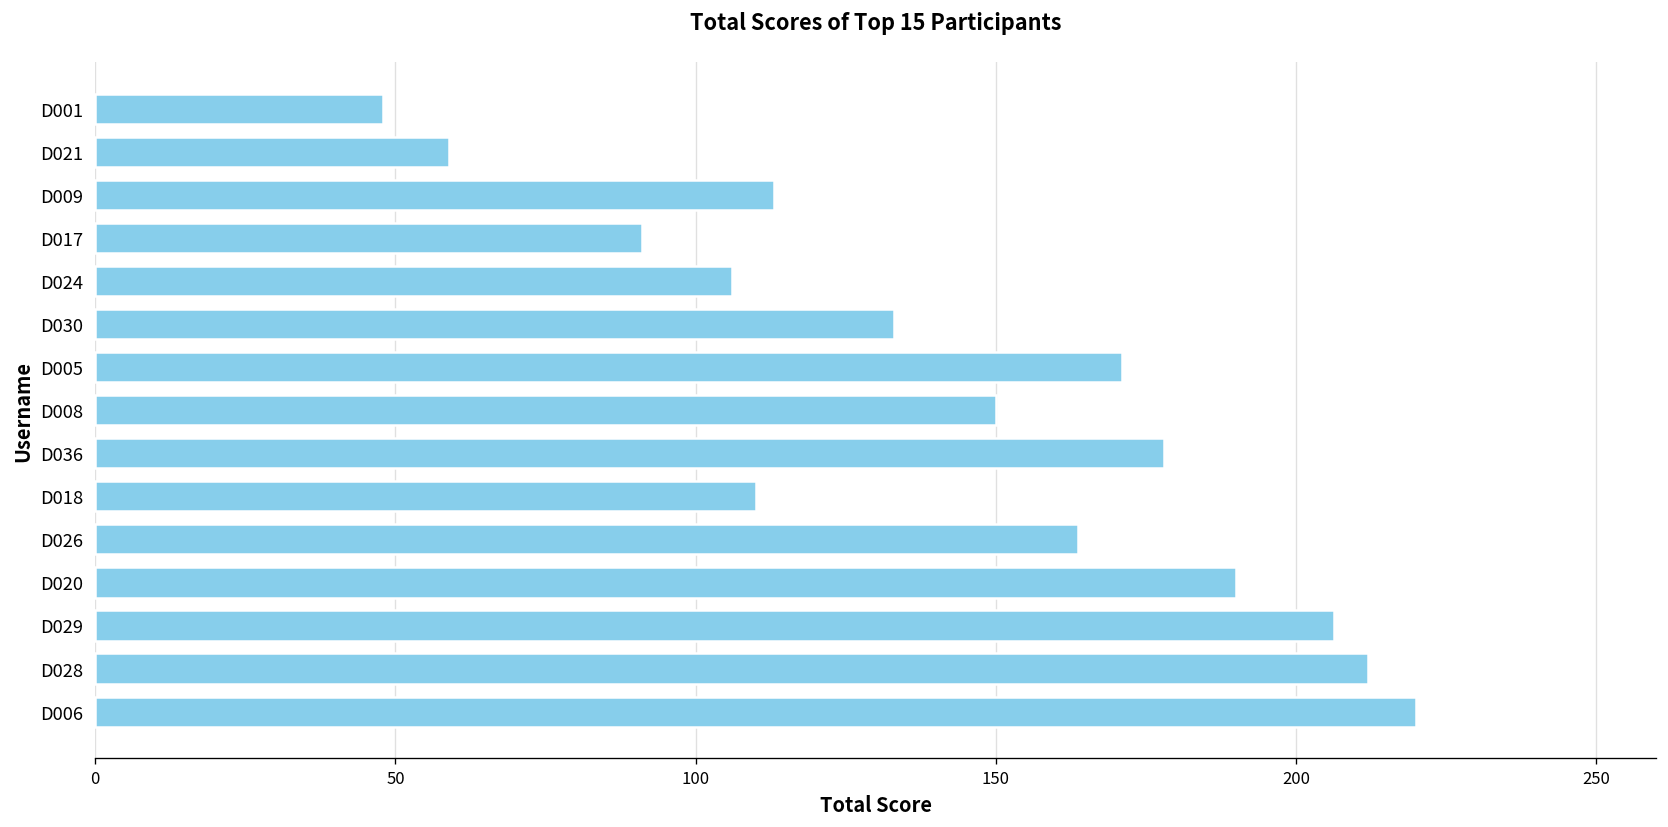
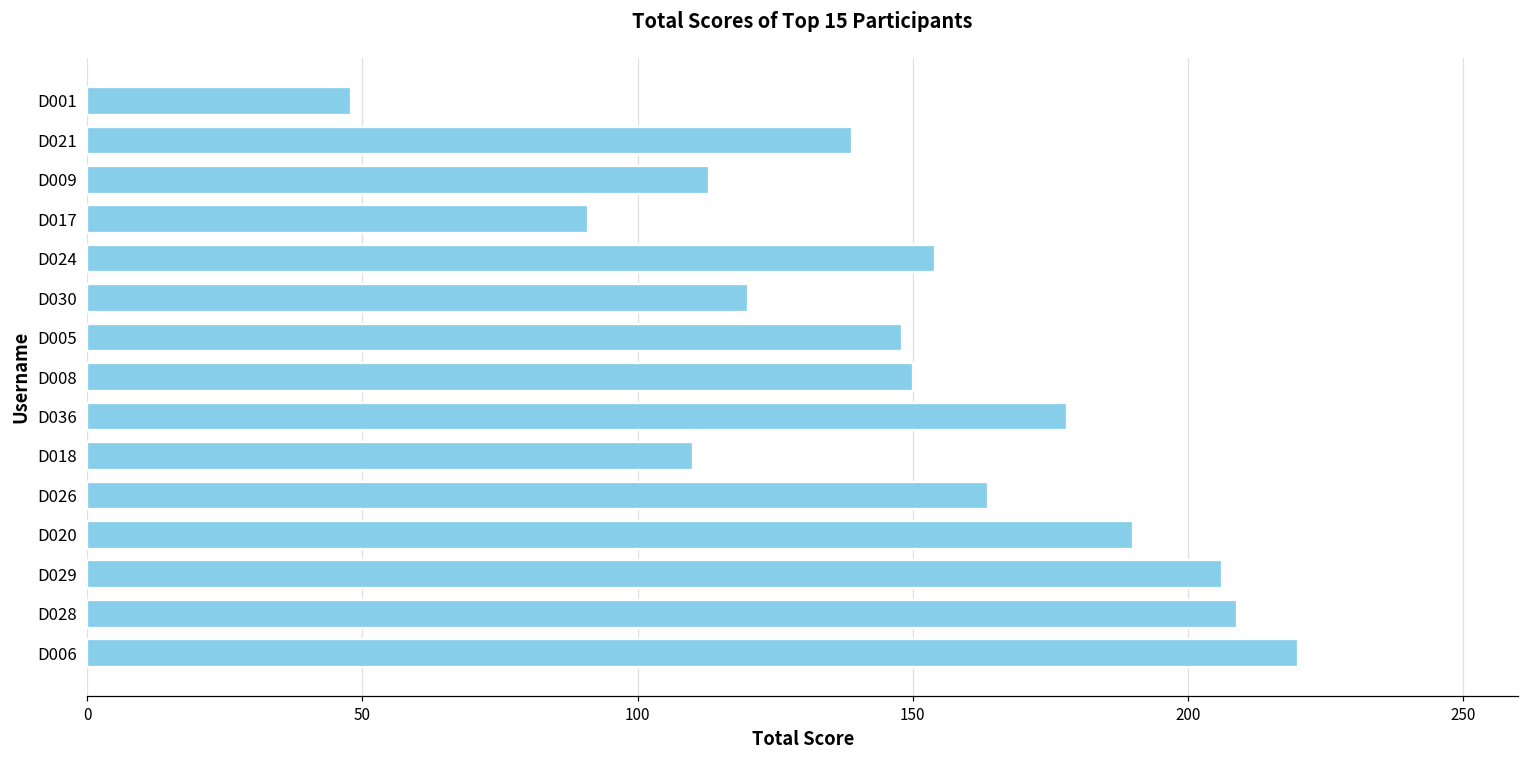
D021: 59 -> 139
D024: 106 -> 154
D030: 133 -> 120
D005: 171 -> 148
D028: 212 -> 209
